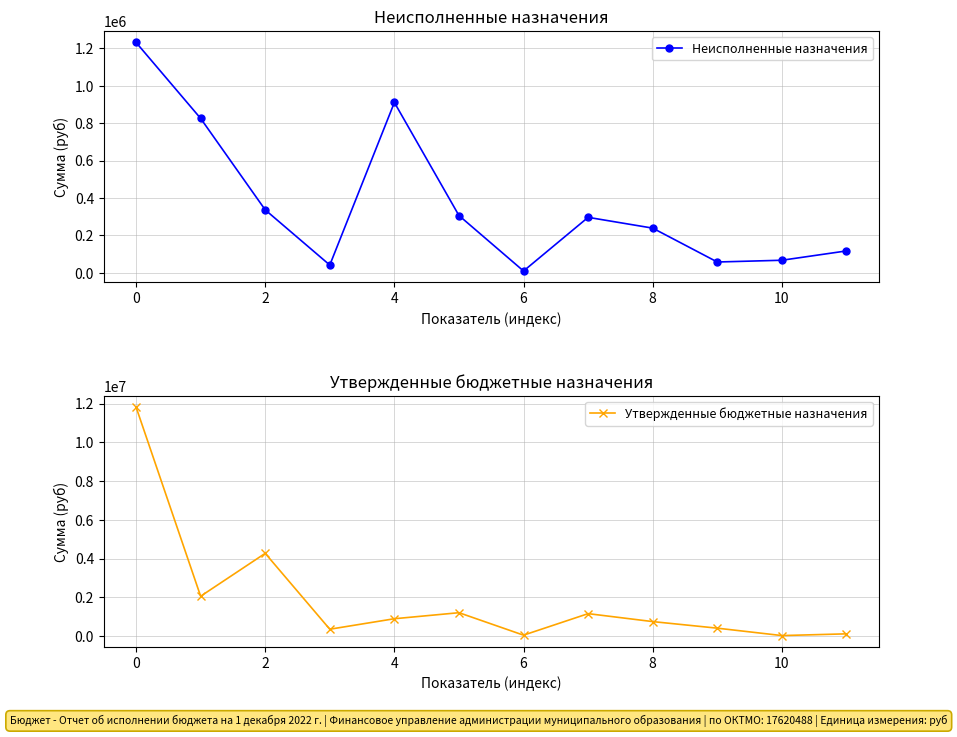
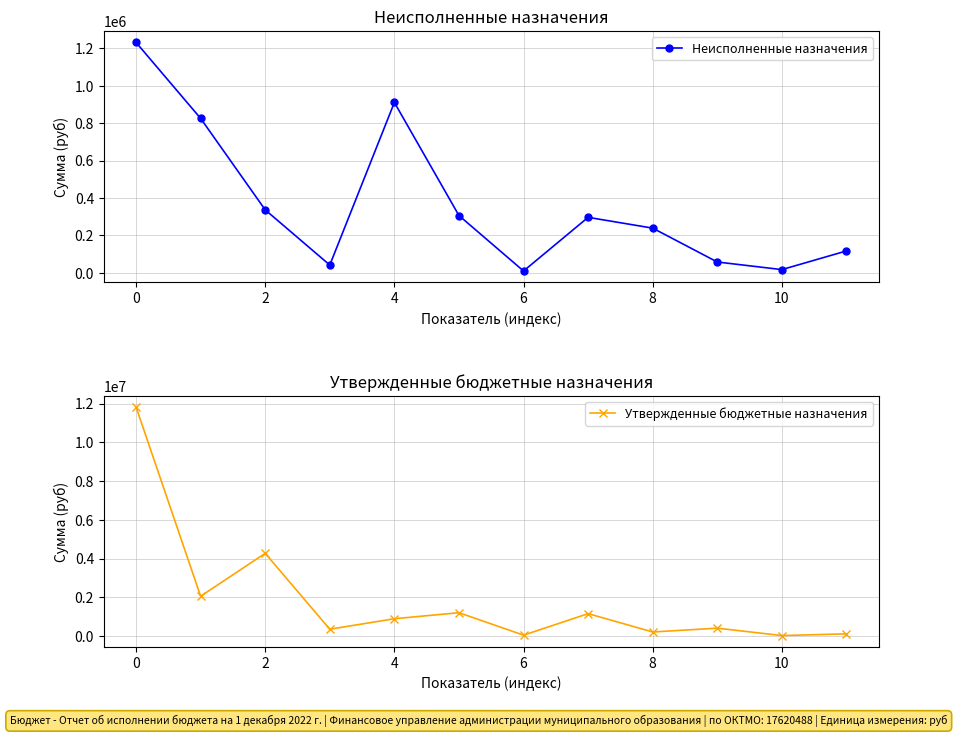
Неисполненные назначения, 10: 70000 -> 20000
Утвержденные бюджетные назначения, 8: 700000 -> 200000
